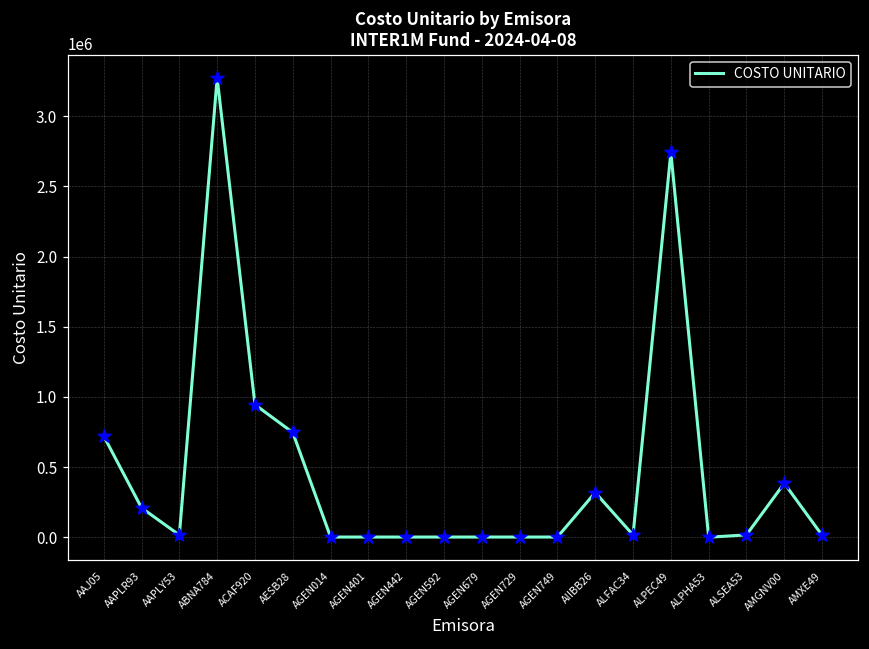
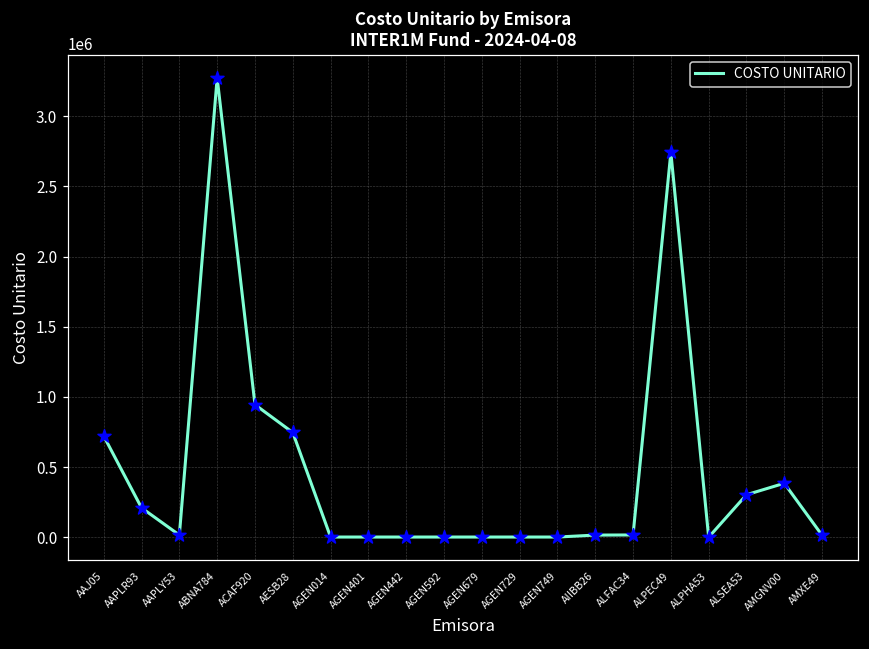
AIIBB26: 320000 -> 20000
ALSEA53: 20000 -> 300000
